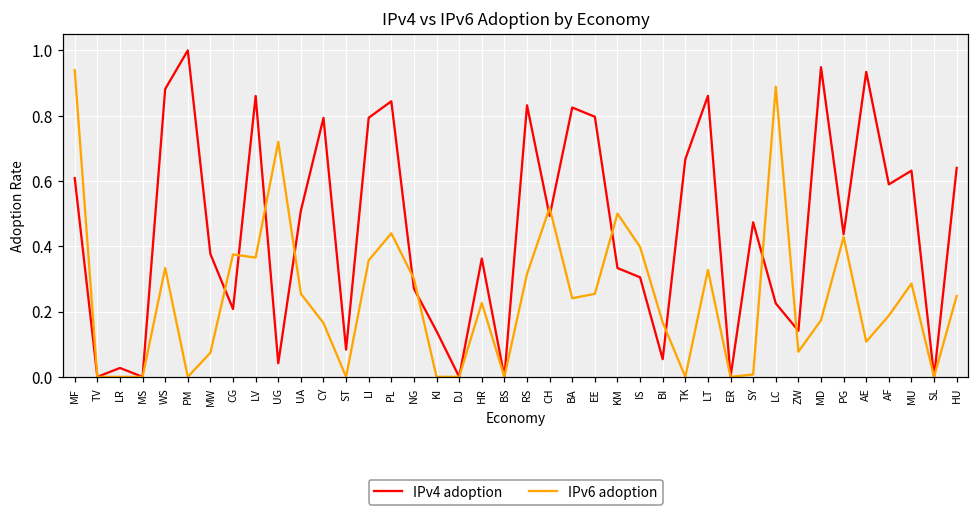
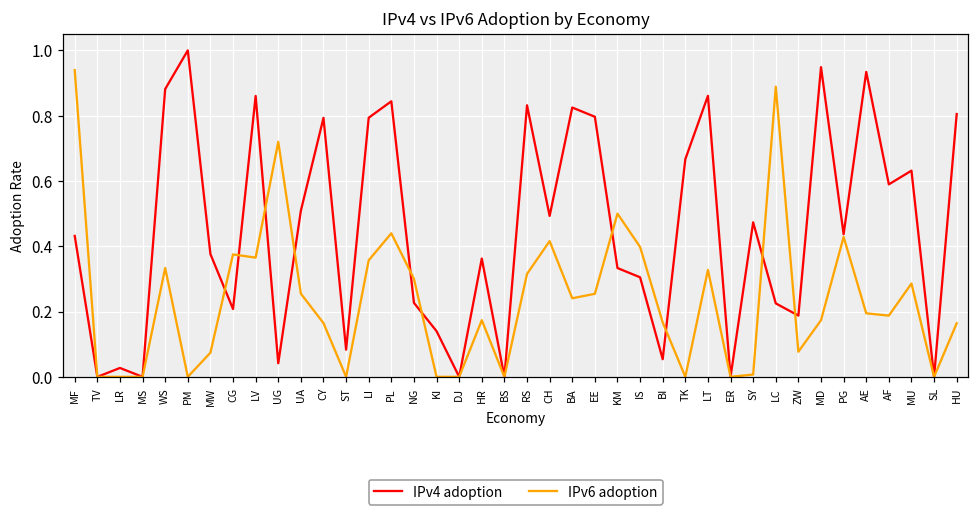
IPv4 adoption, MF: 0.61 -> 0.43
IPv4 adoption, NG: 0.27 -> 0.23
IPv6 adoption, HR: 0.23 -> 0.17
IPv6 adoption, CH: 0.52 -> 0.42
IPv4 adoption, ZW: 0.14 -> 0.19
IPv6 adoption, AE: 0.11 -> 0.19
IPv4 adoption, HU: 0.64 -> 0.81
IPv6 adoption, HU: 0.25 -> 0.16
